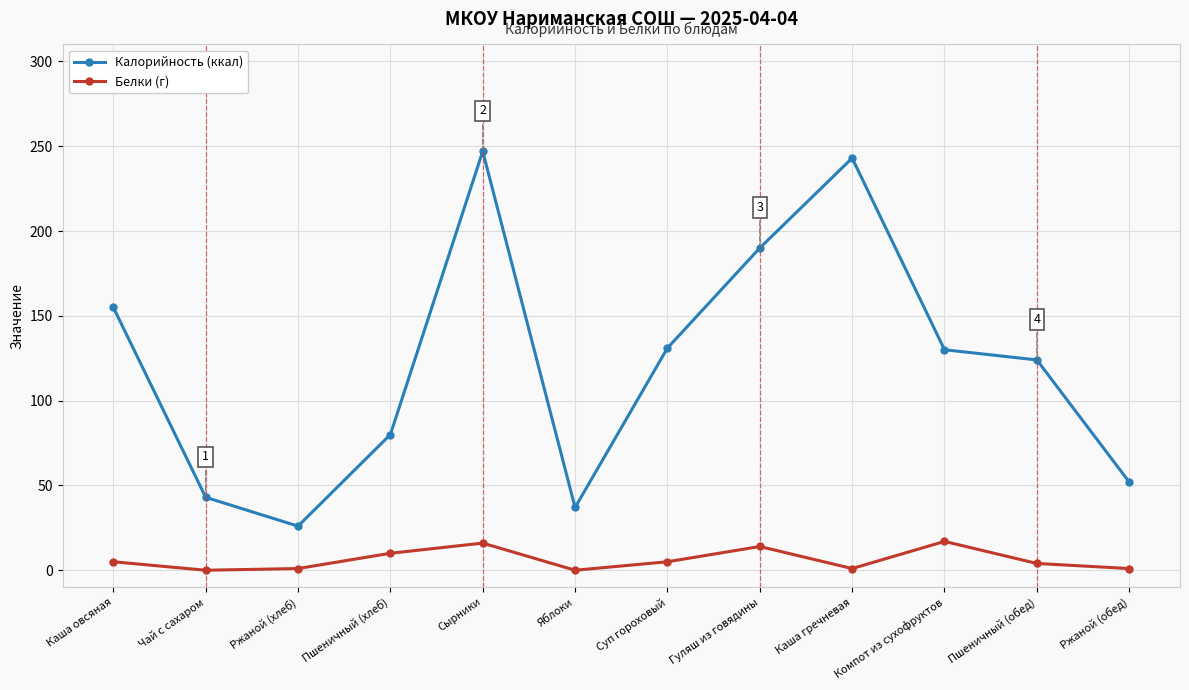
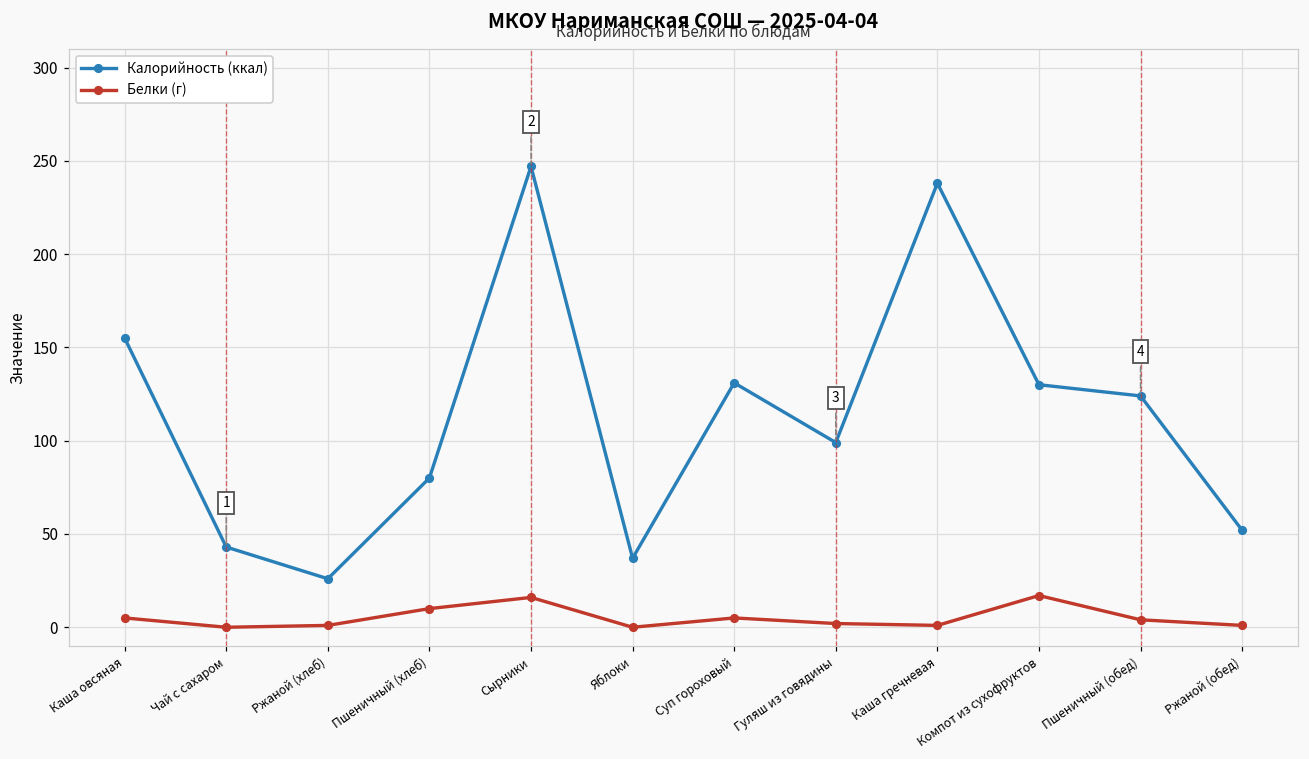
Калорийность (ккал), Гуляш из говядины: 190 -> 99
Белки (г), Гуляш из говядины: 14 -> 2
Калорийность (ккал), Каша гречневая: 243 -> 238
